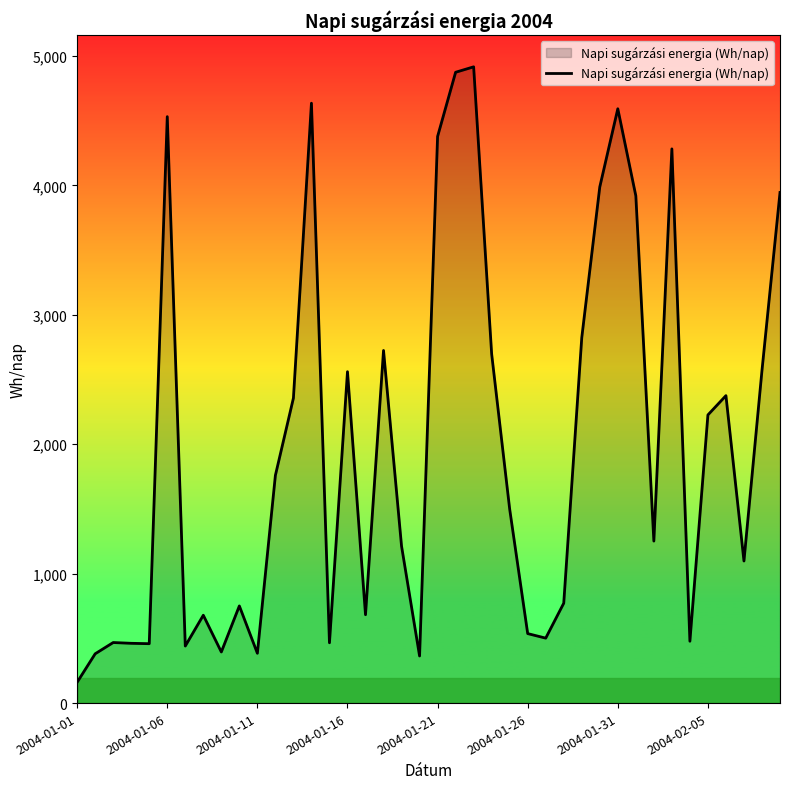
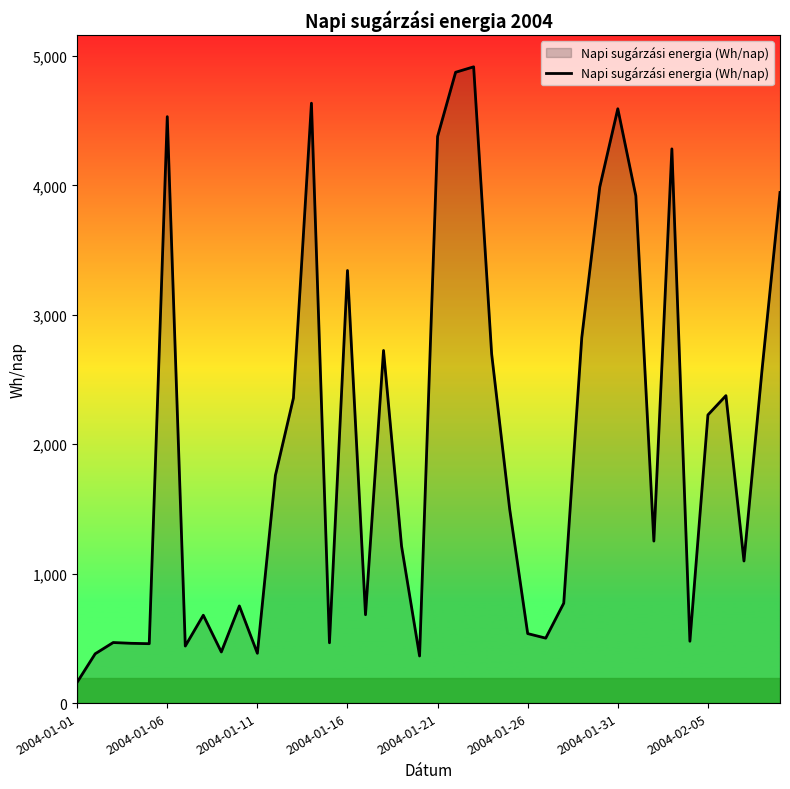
2004-01-16: 2,560 -> 3,340
